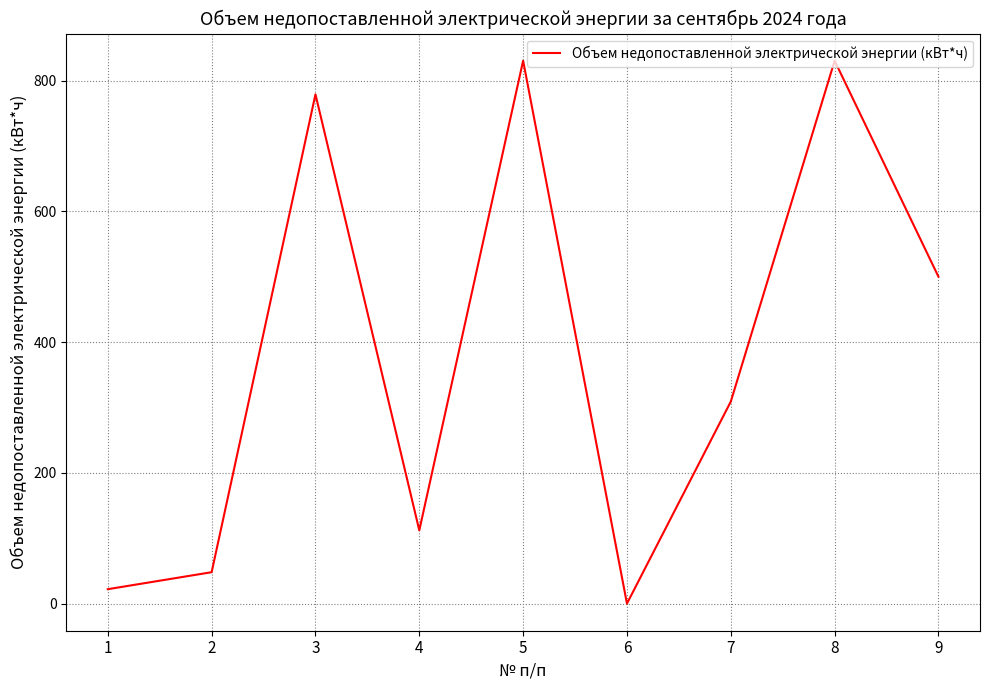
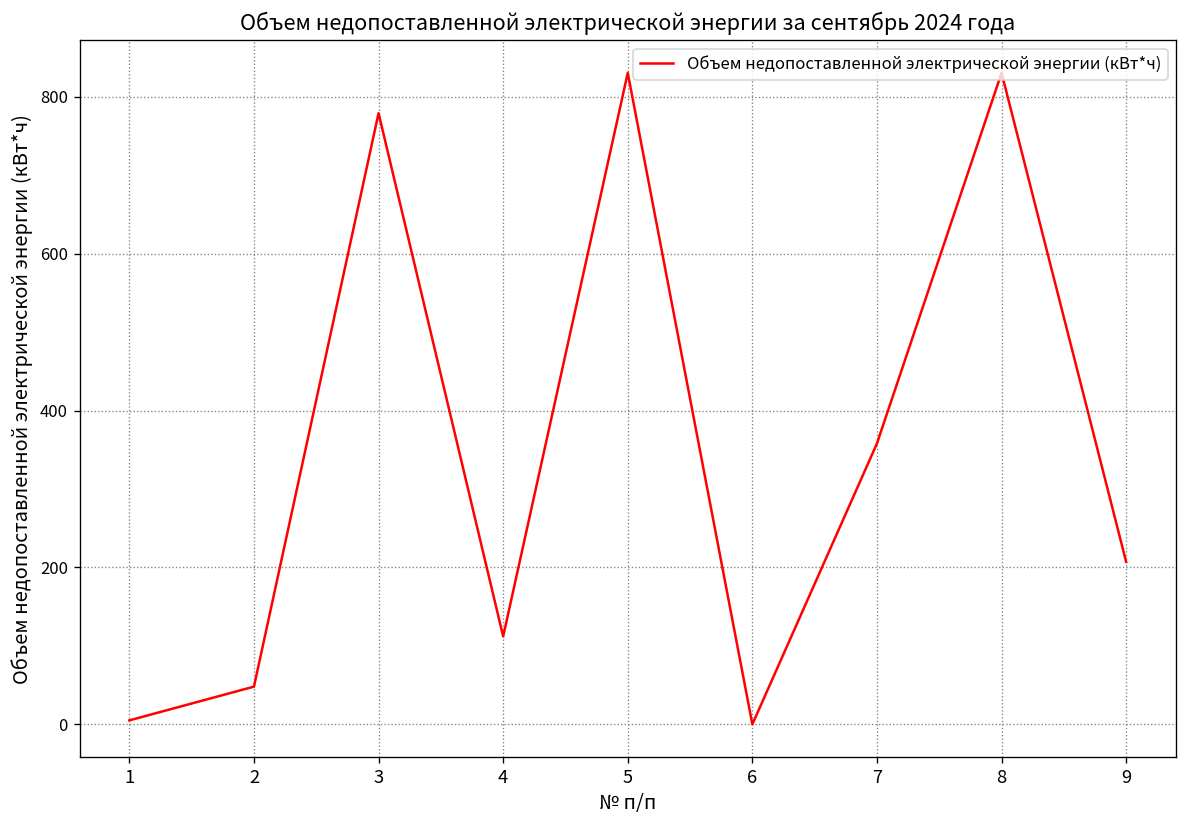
1: 20 -> 10
7: 310 -> 360
9: 500 -> 210
